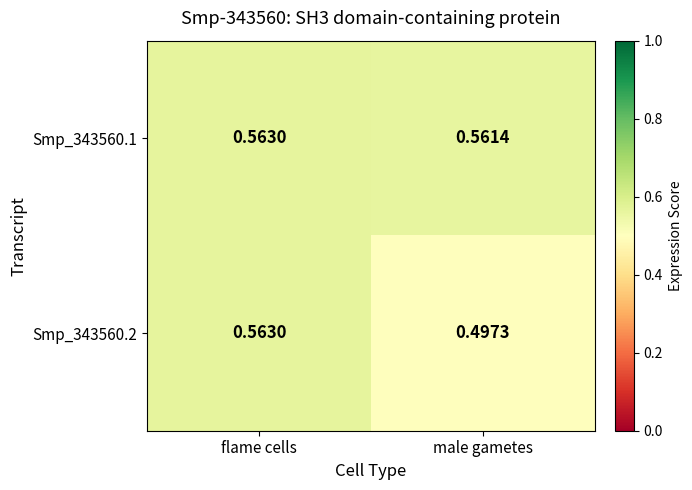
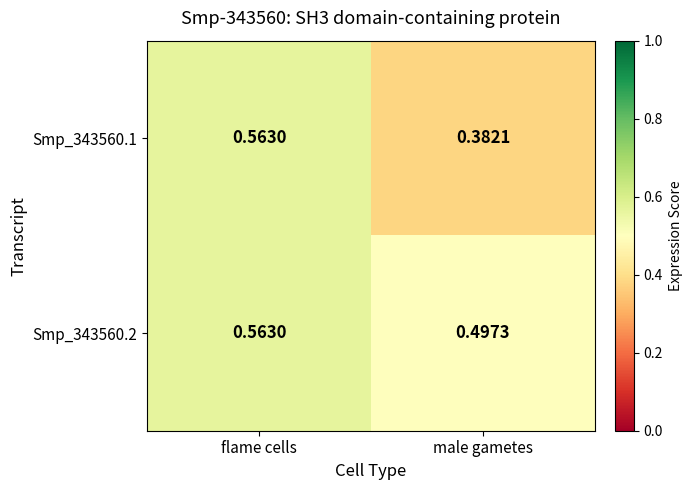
Smp_343560.1, male gametes: 0.5614 -> 0.3821
